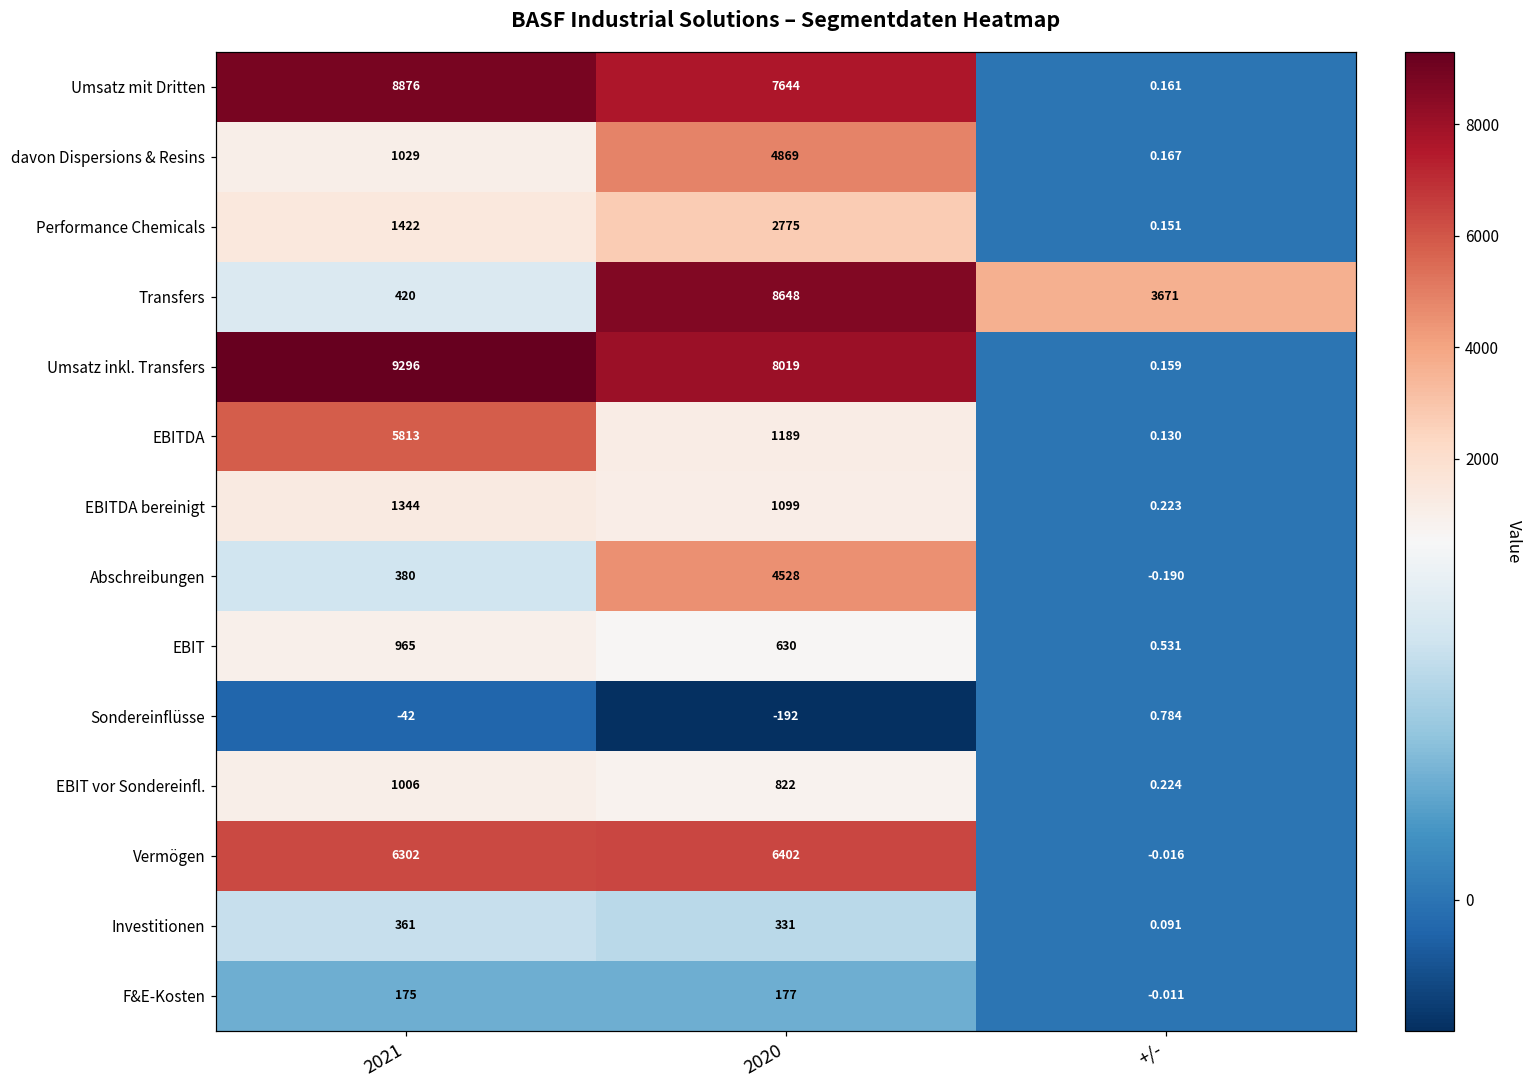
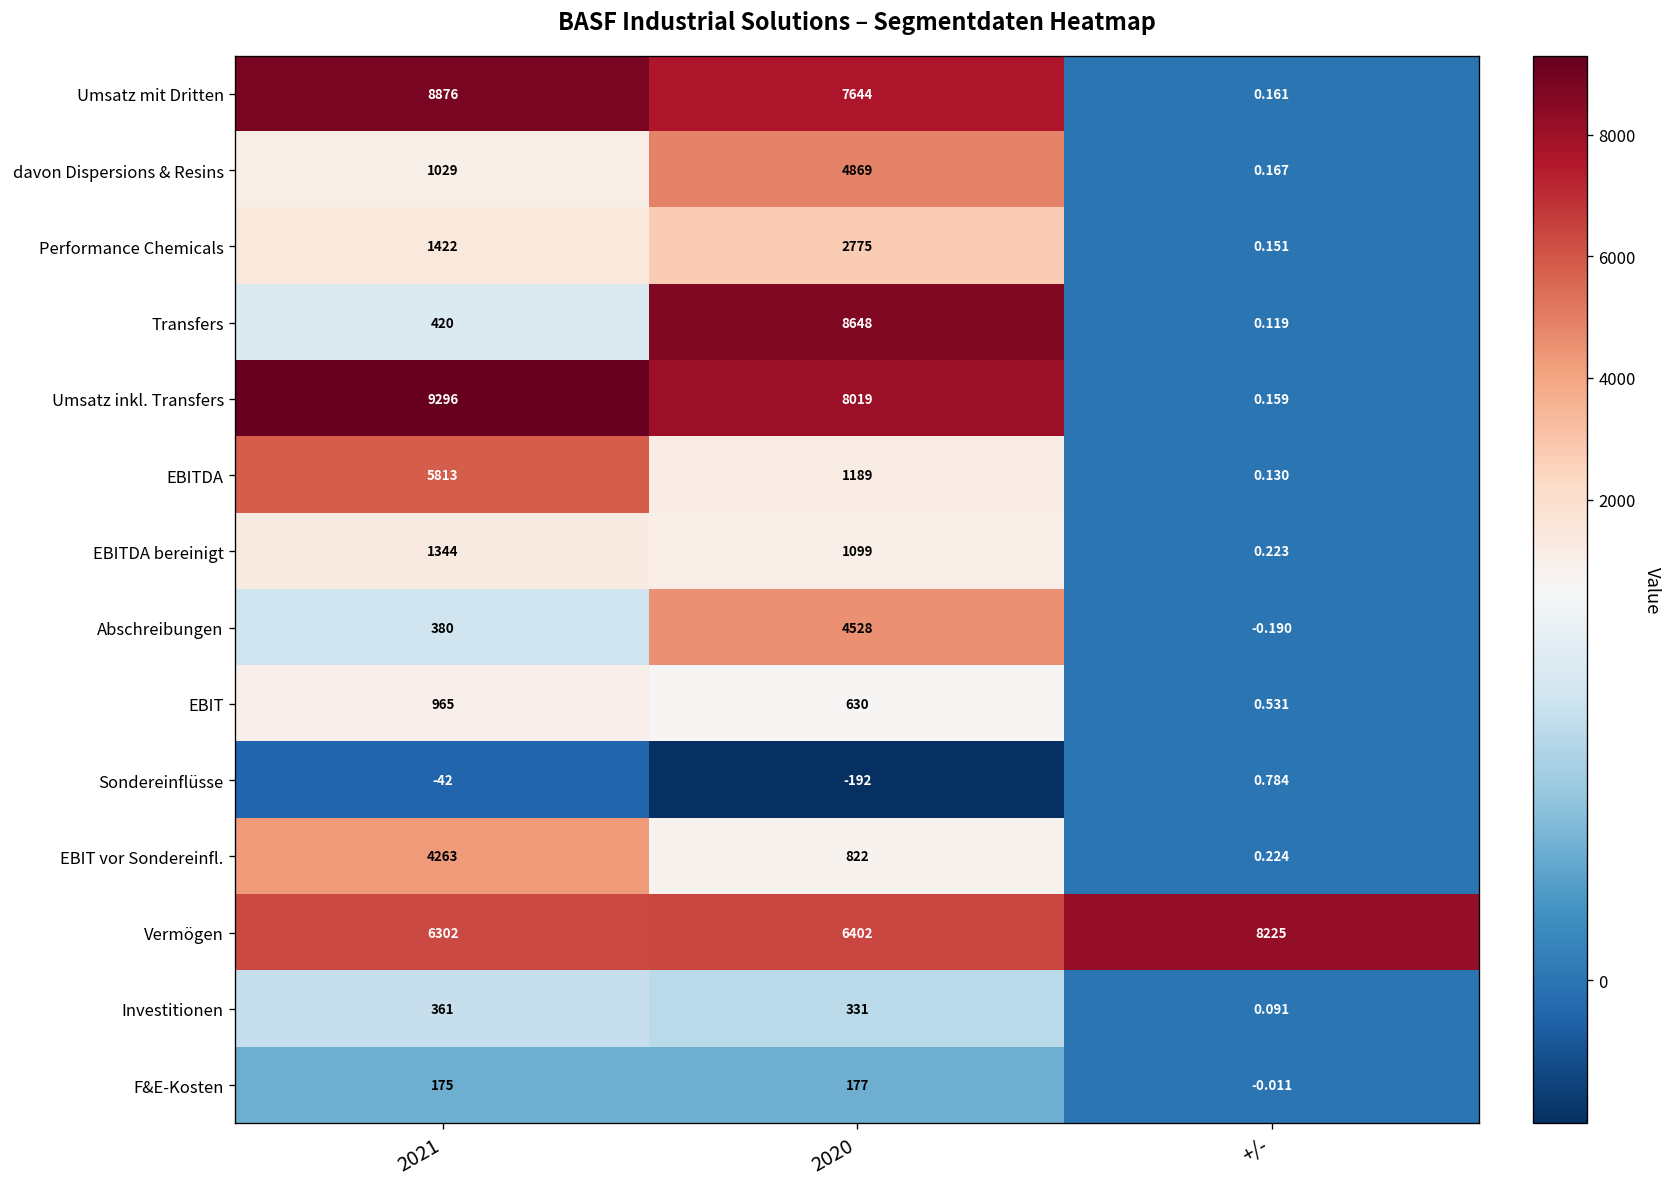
Transfers, +/-: 3671 -> 0.119
EBIT vor Sondereinfl., 2021: 1006 -> 4263
Vermögen, +/-: -0.016 -> 8225
